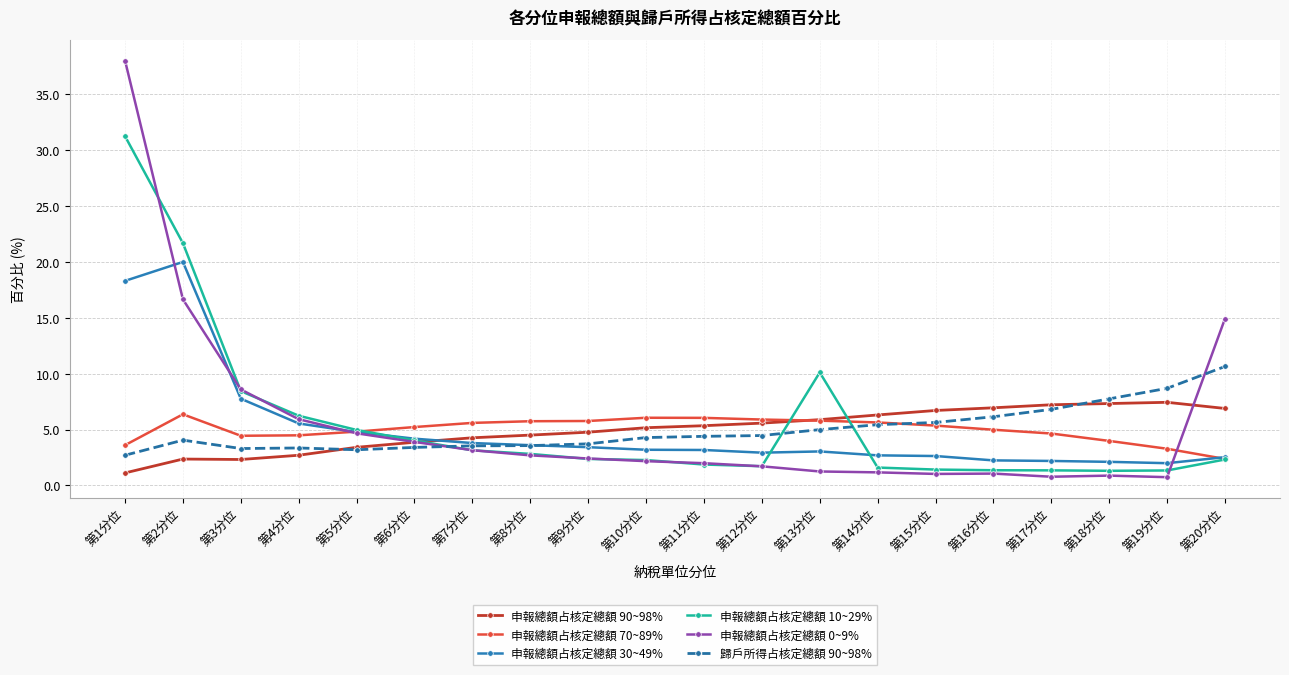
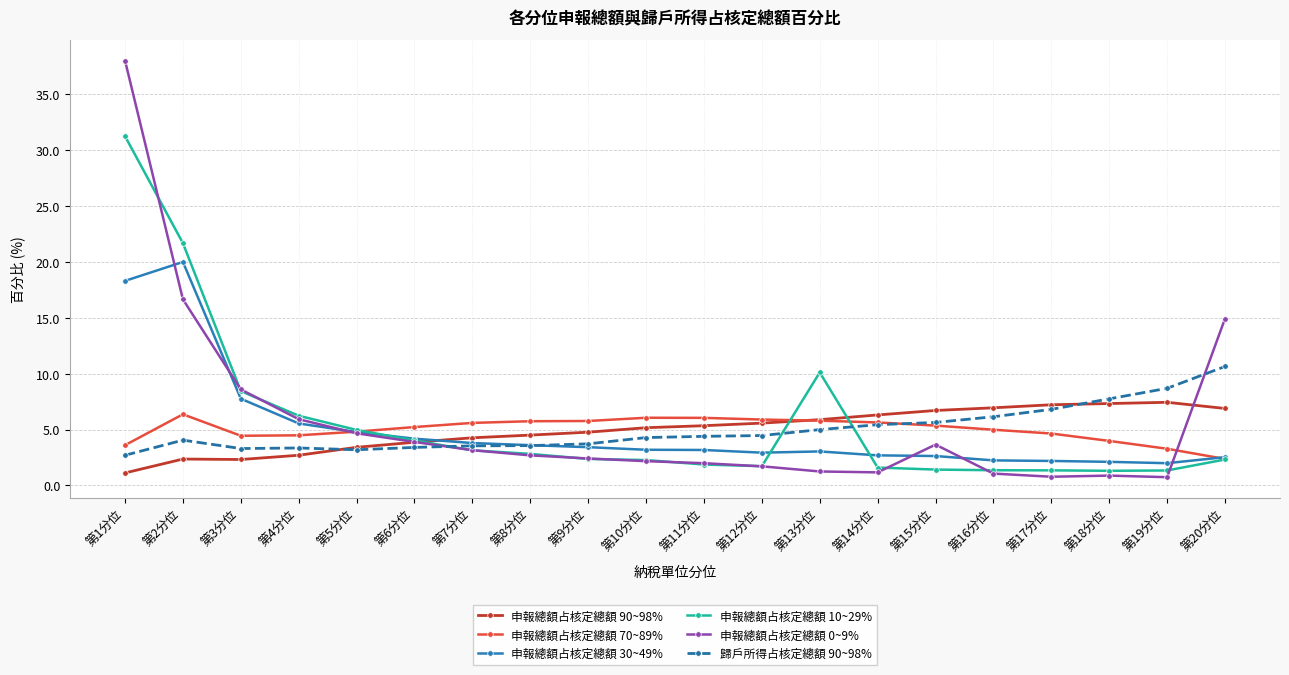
申報總額占核定總額 0~9%, 第15分位: 1.0 -> 3.7
